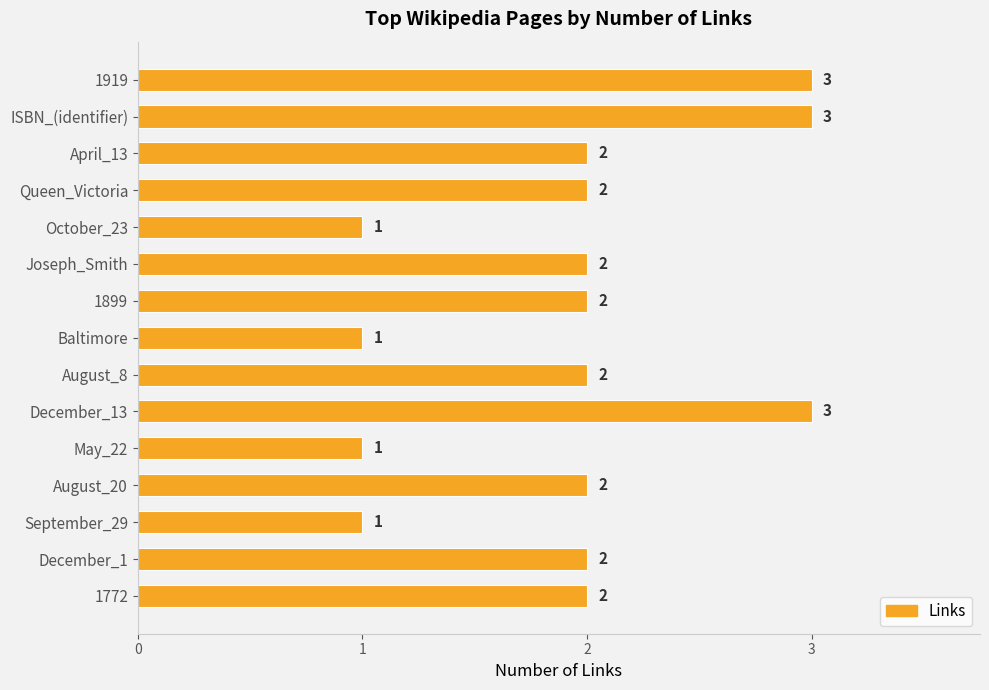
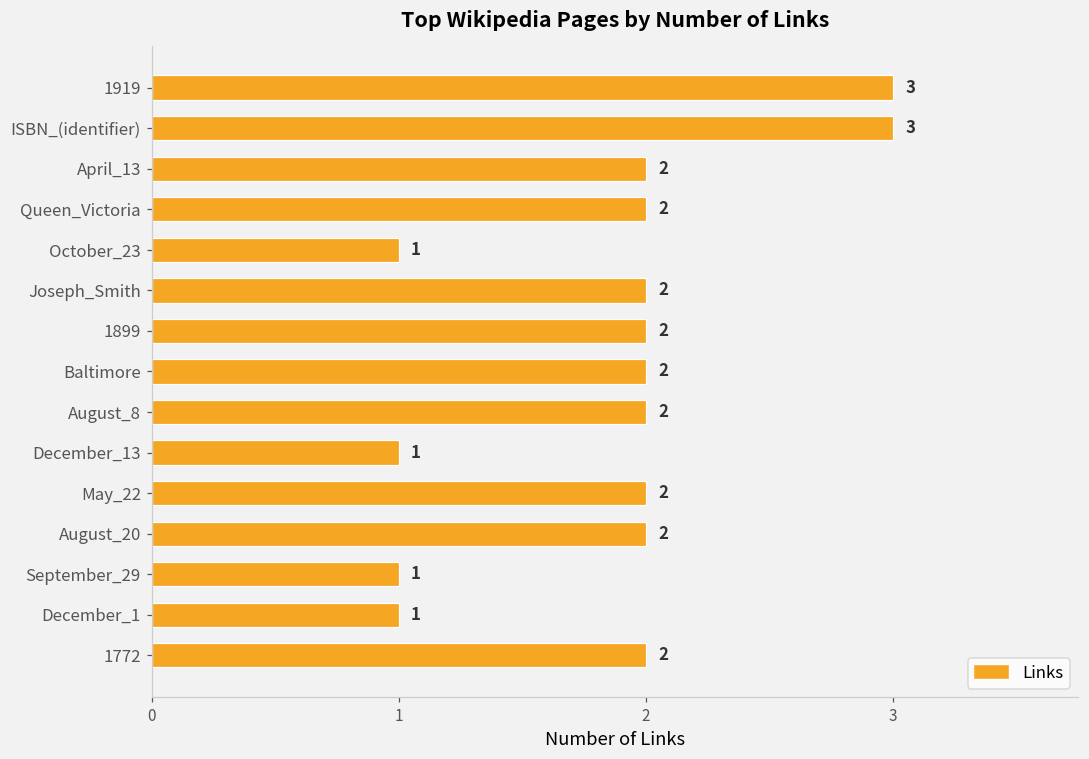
Baltimore: 1 -> 2
December_13: 3 -> 1
May_22: 1 -> 2
December_1: 2 -> 1
